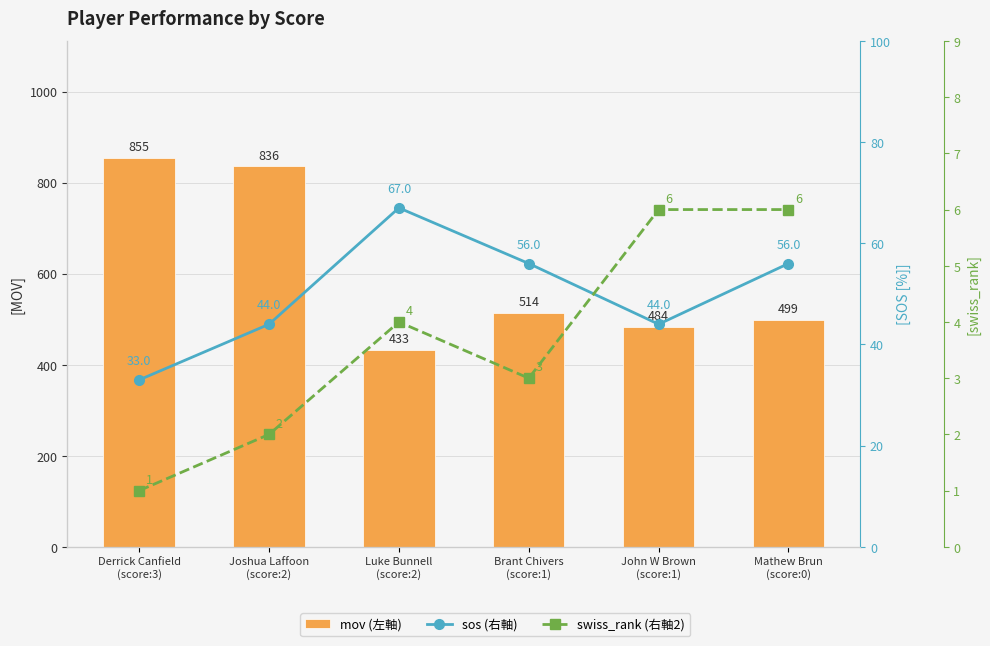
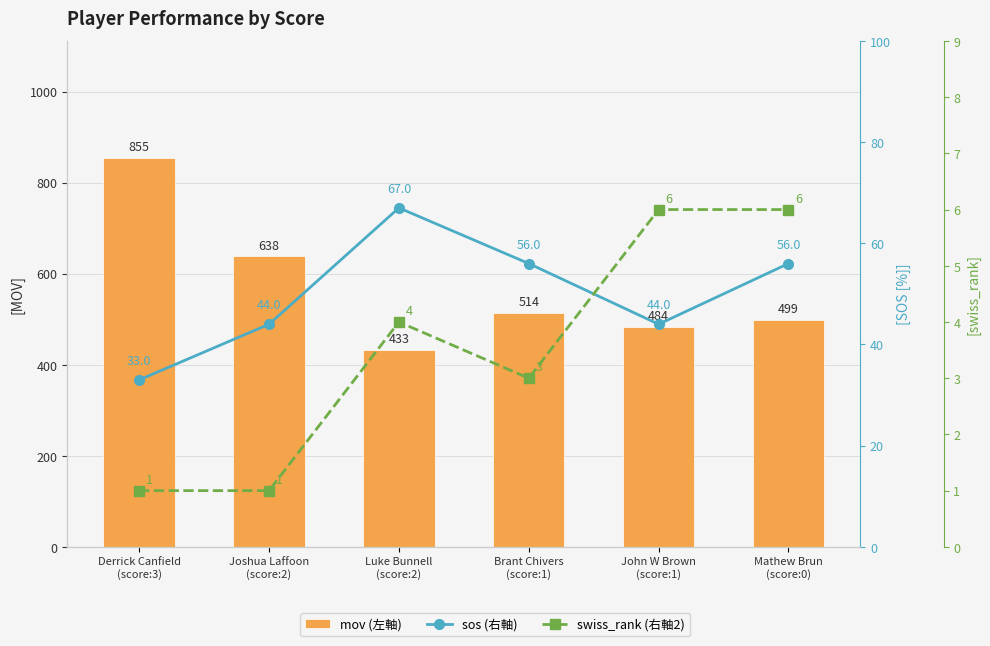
mov (左軸), Joshua Laffoon (score:2): 836 -> 638
swiss_rank (右軸2), Joshua Laffoon (score:2): 2 -> 1
